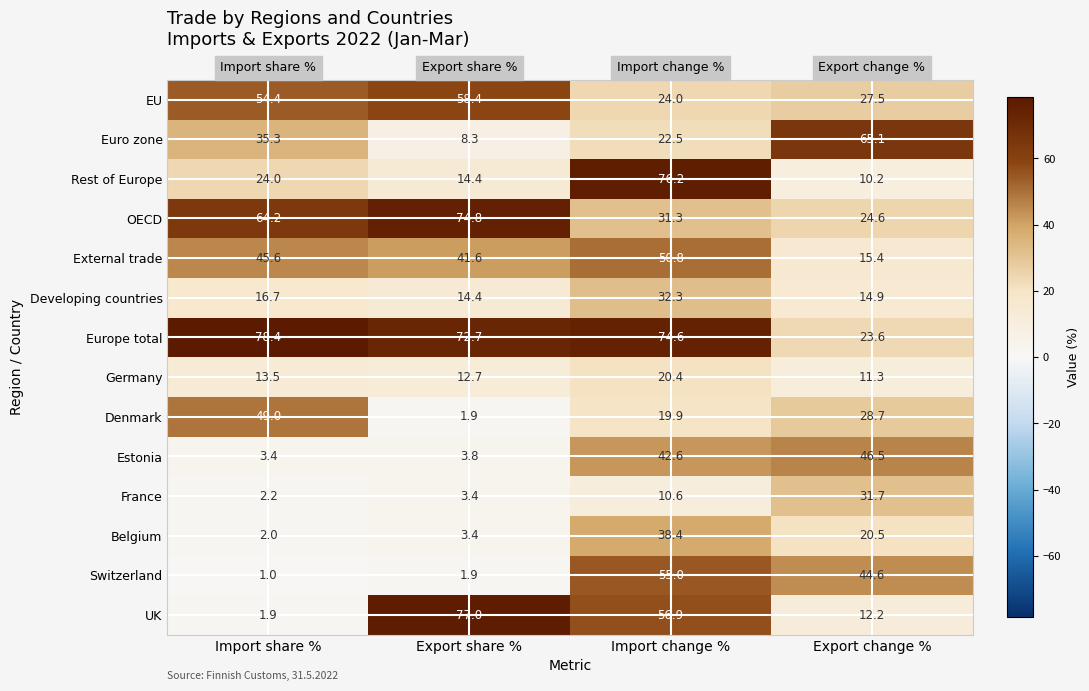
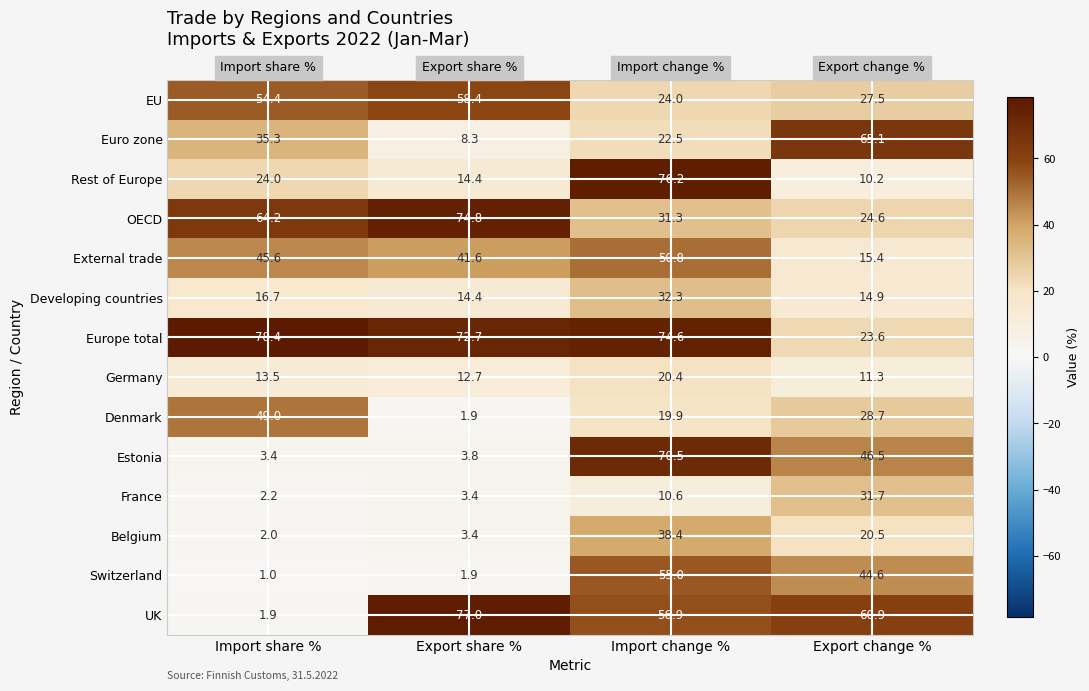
Estonia, Import change %: 42.6 -> 70.5
UK, Export change %: 12.2 -> 60.9
